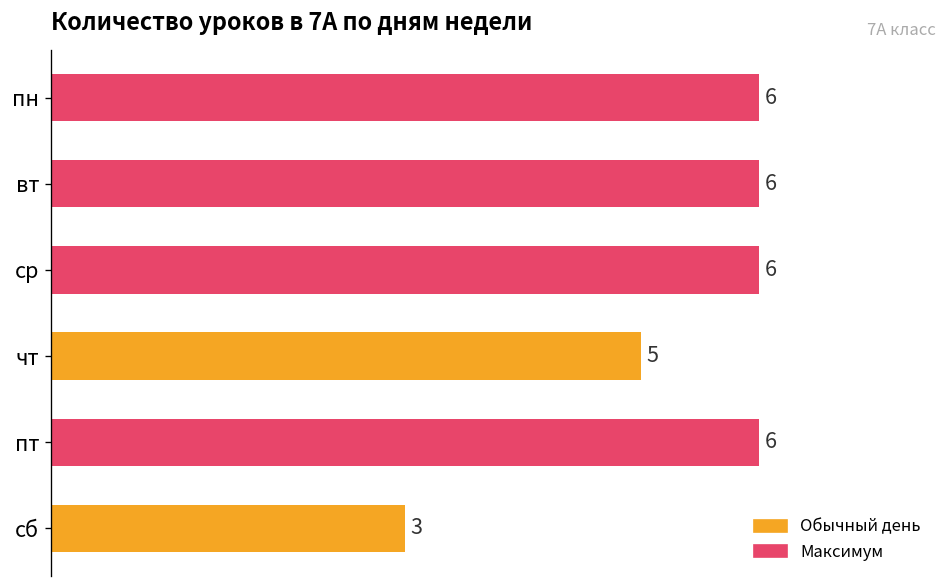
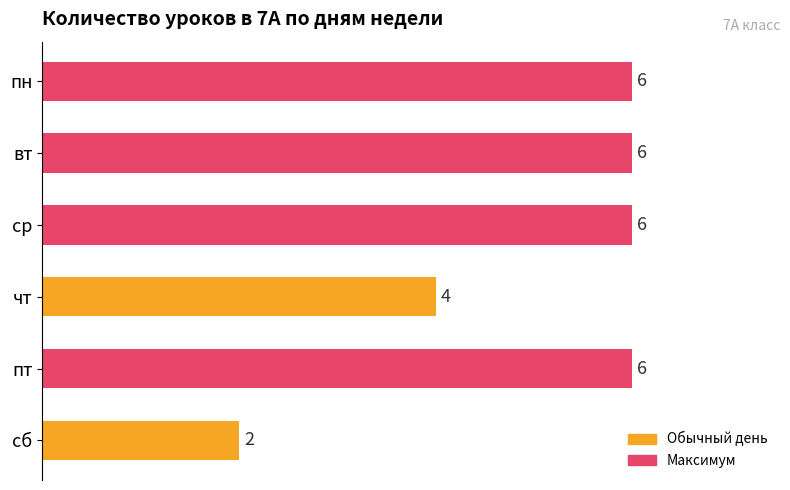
чт: 5 -> 4
сб: 3 -> 2
